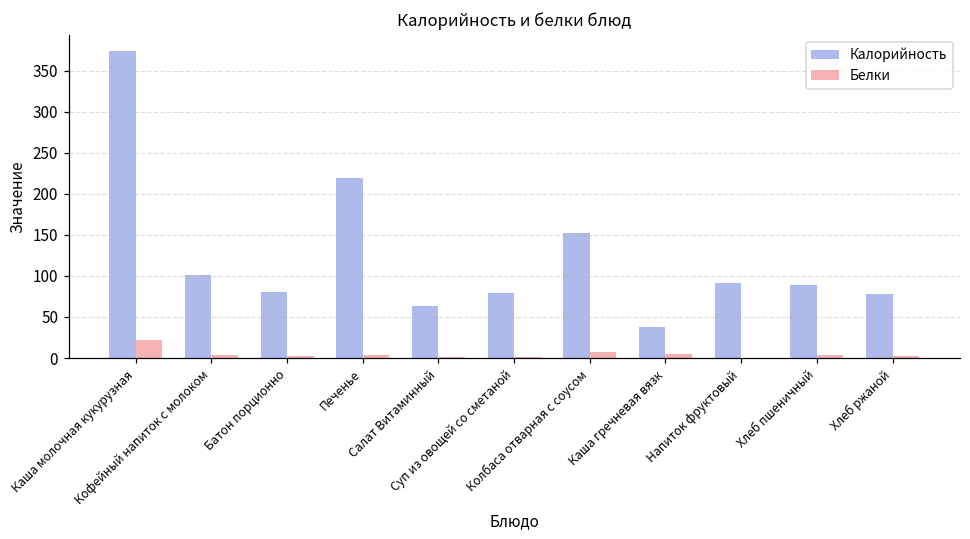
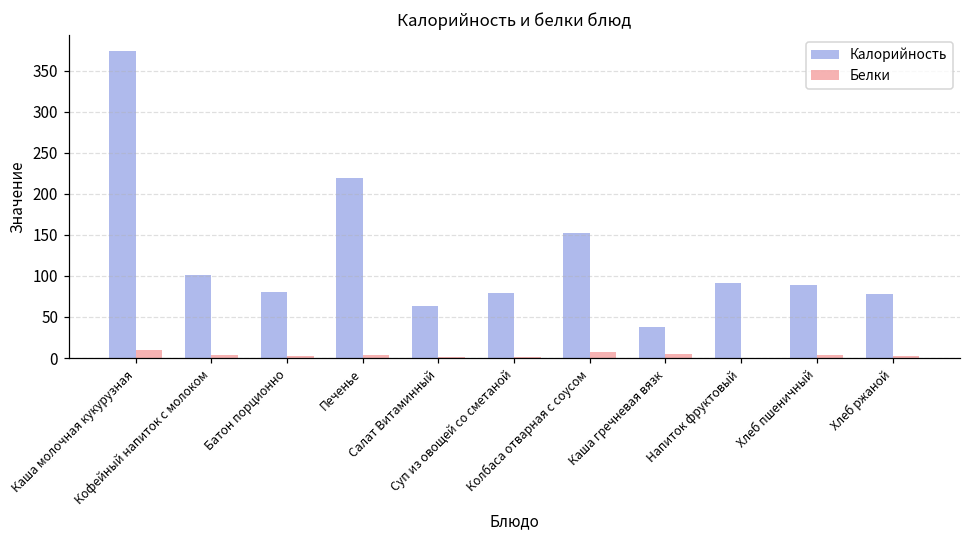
Белки, Каша молочная кукурузная: 20 -> 10
